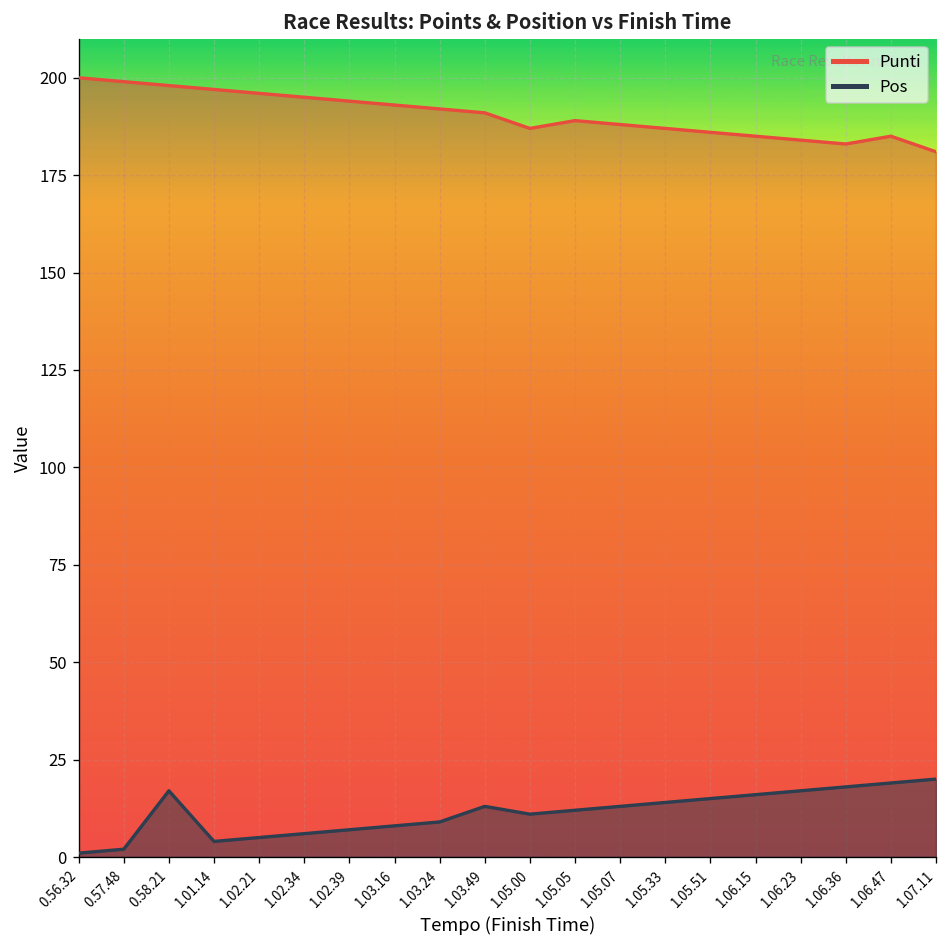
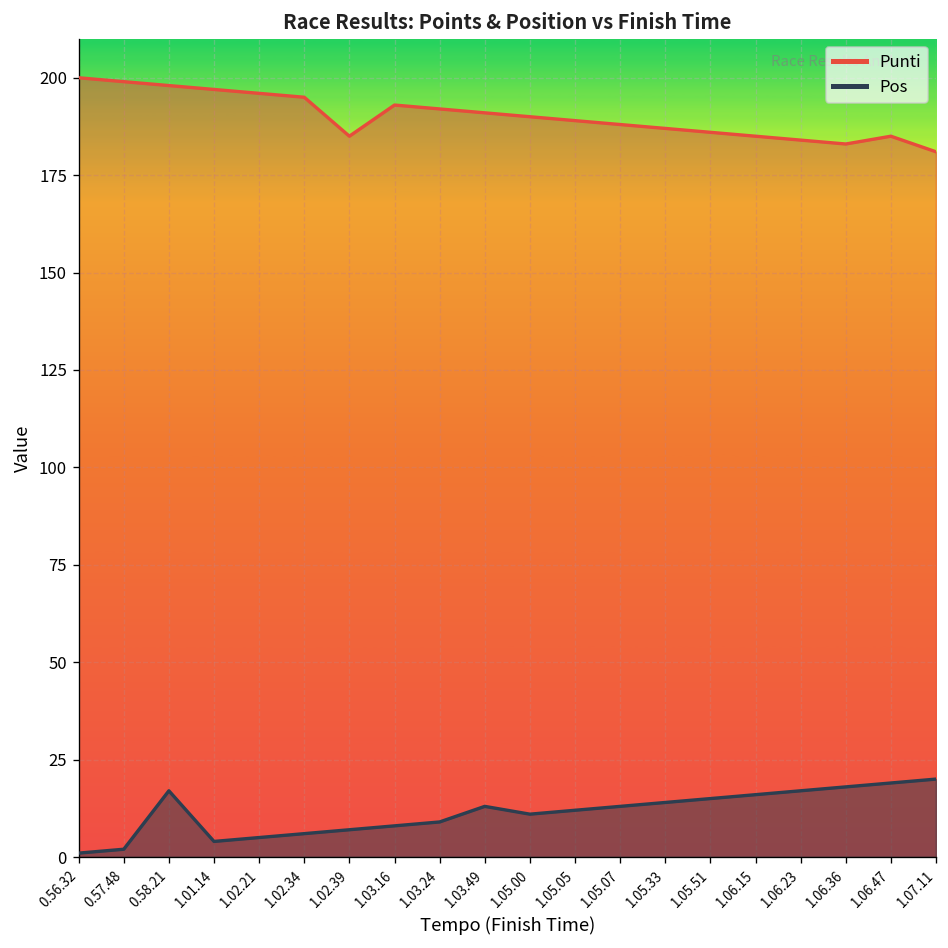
Punti, 1.02.39: 194 -> 185
Punti, 1.05.00: 187 -> 190
